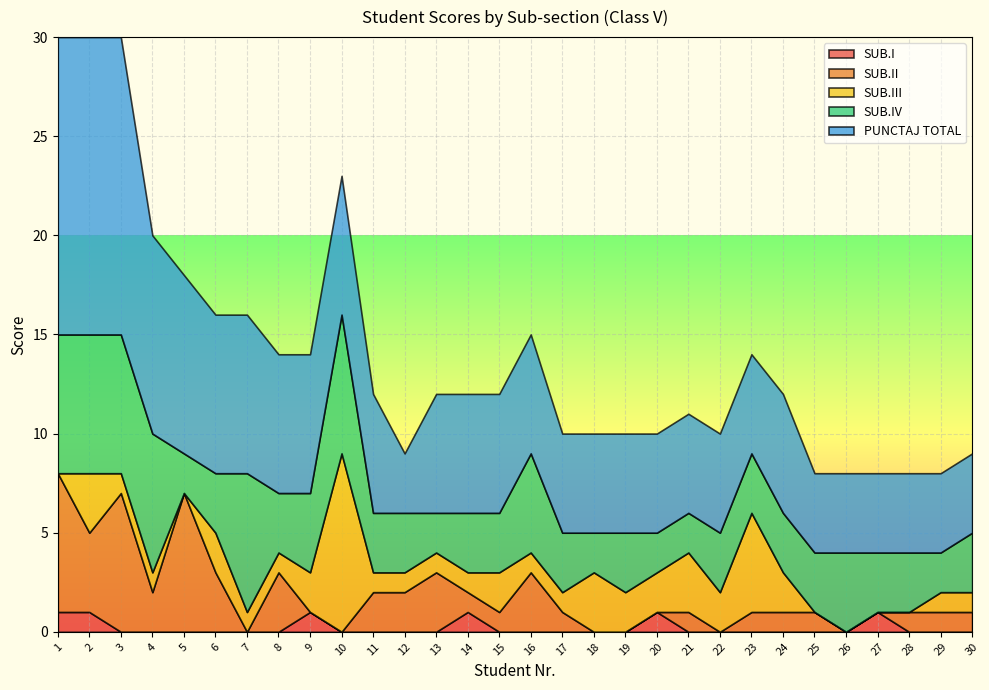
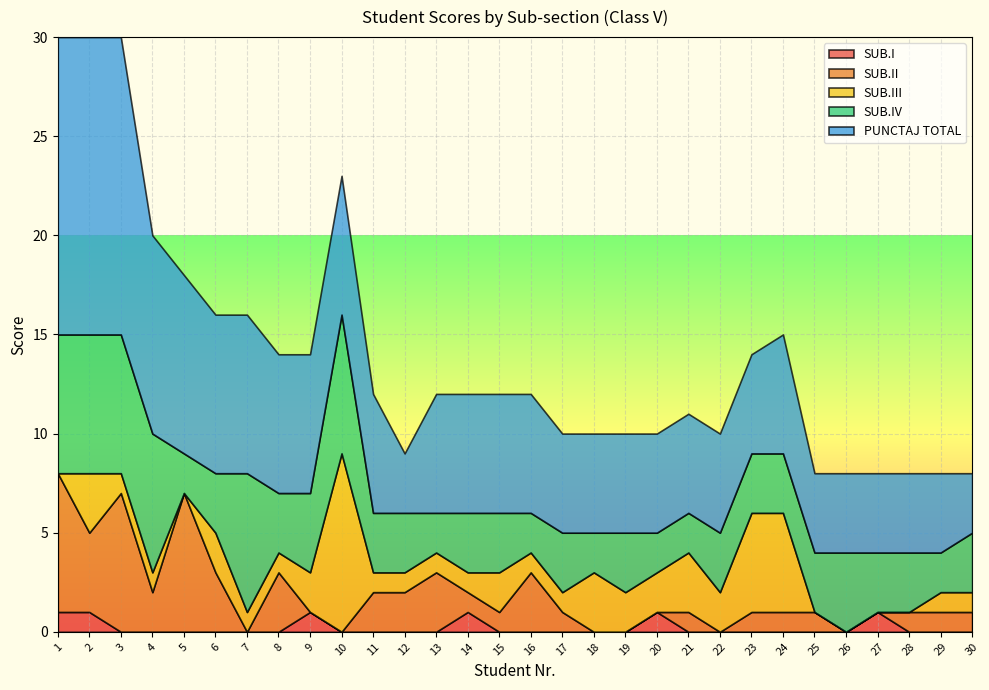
SUB.IV, 16: 5 -> 2
SUB.III, 24: 2 -> 5
PUNCTAJ TOTAL, 30: 4 -> 3
